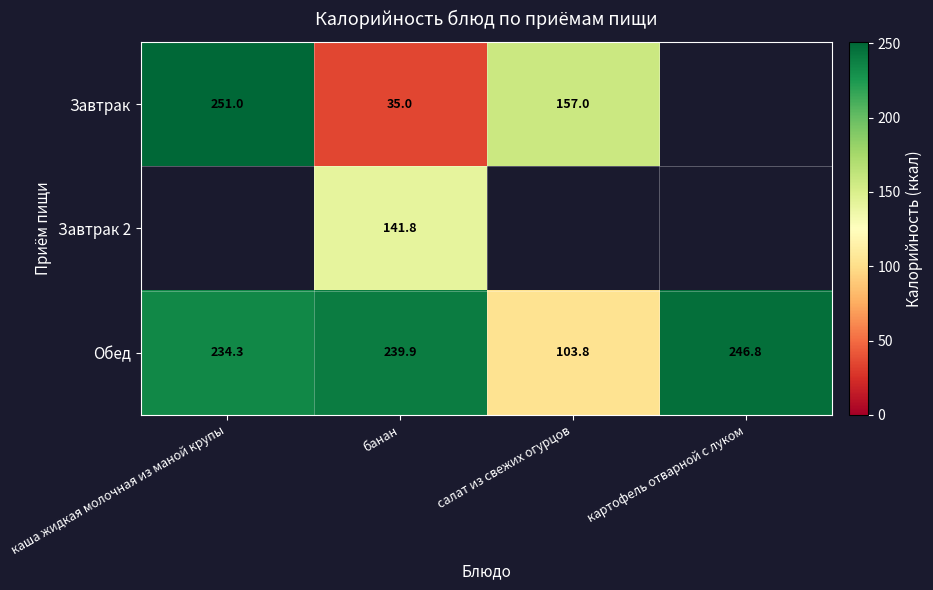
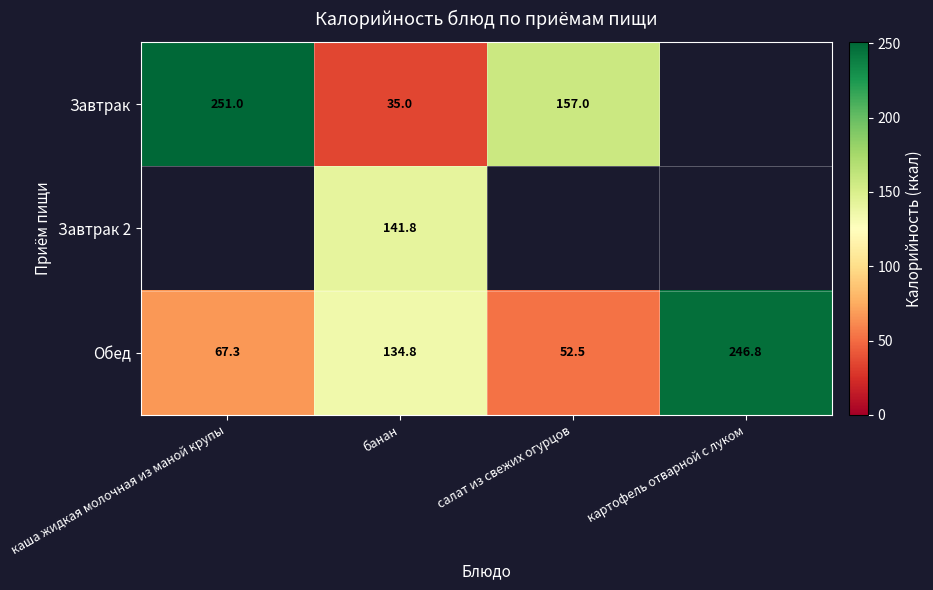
Обед, каша жидкая молочная из маной крупы: 234.3 -> 67.3
Обед, банан: 239.9 -> 134.8
Обед, салат из свежих огурцов: 103.8 -> 52.5
